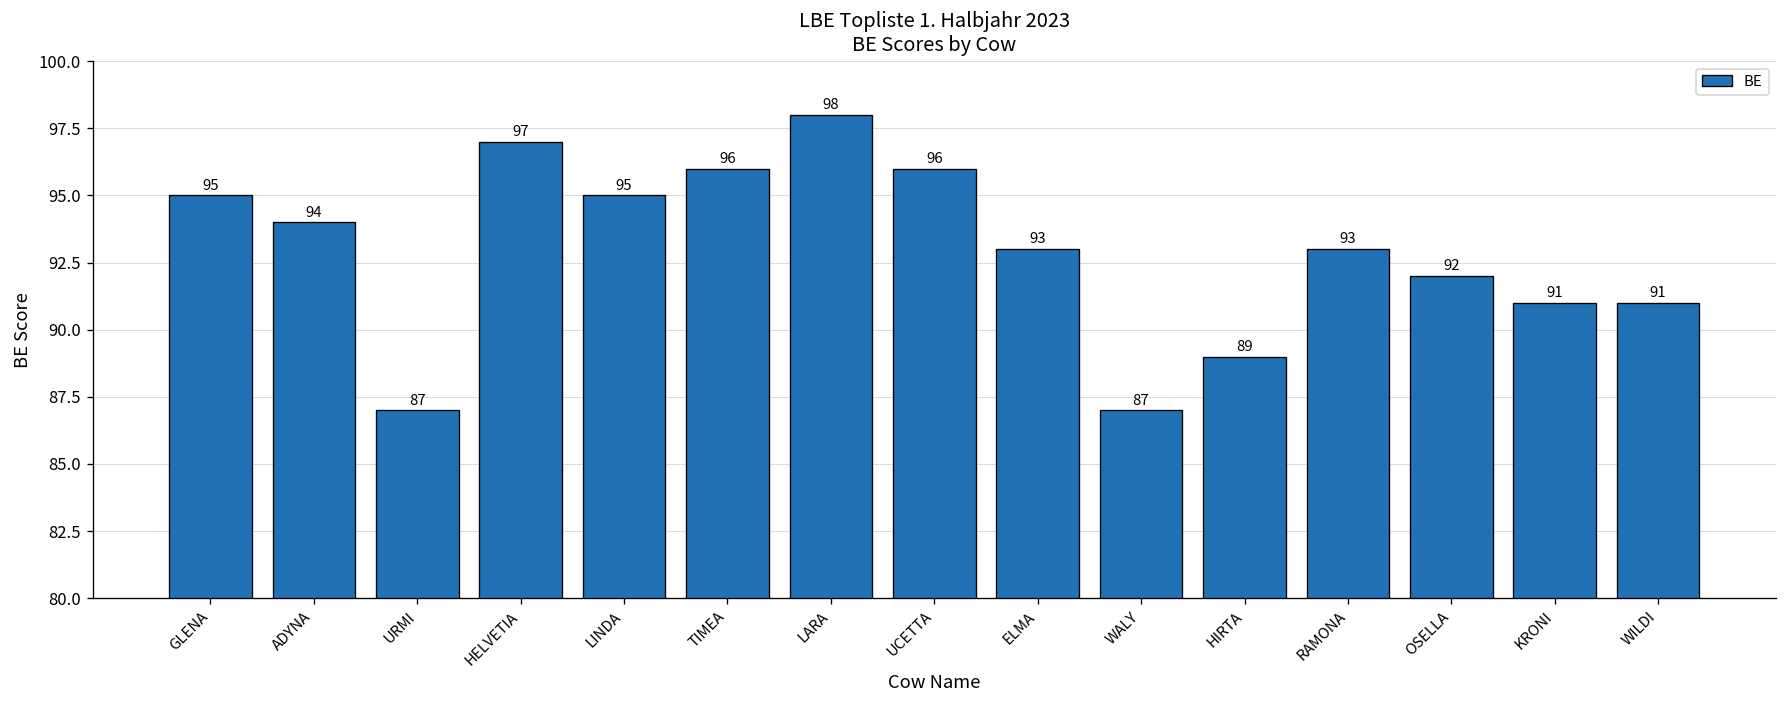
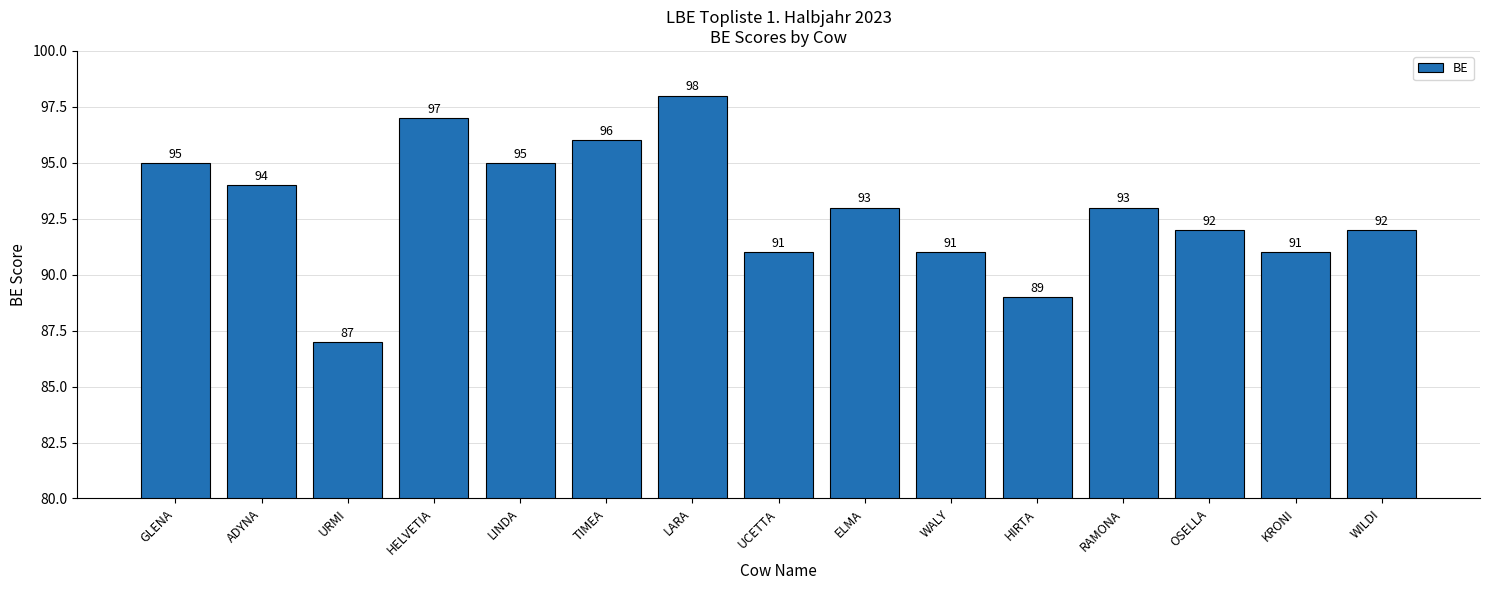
UCETTA: 96 -> 91
WALY: 87 -> 91
WILDI: 91 -> 92
